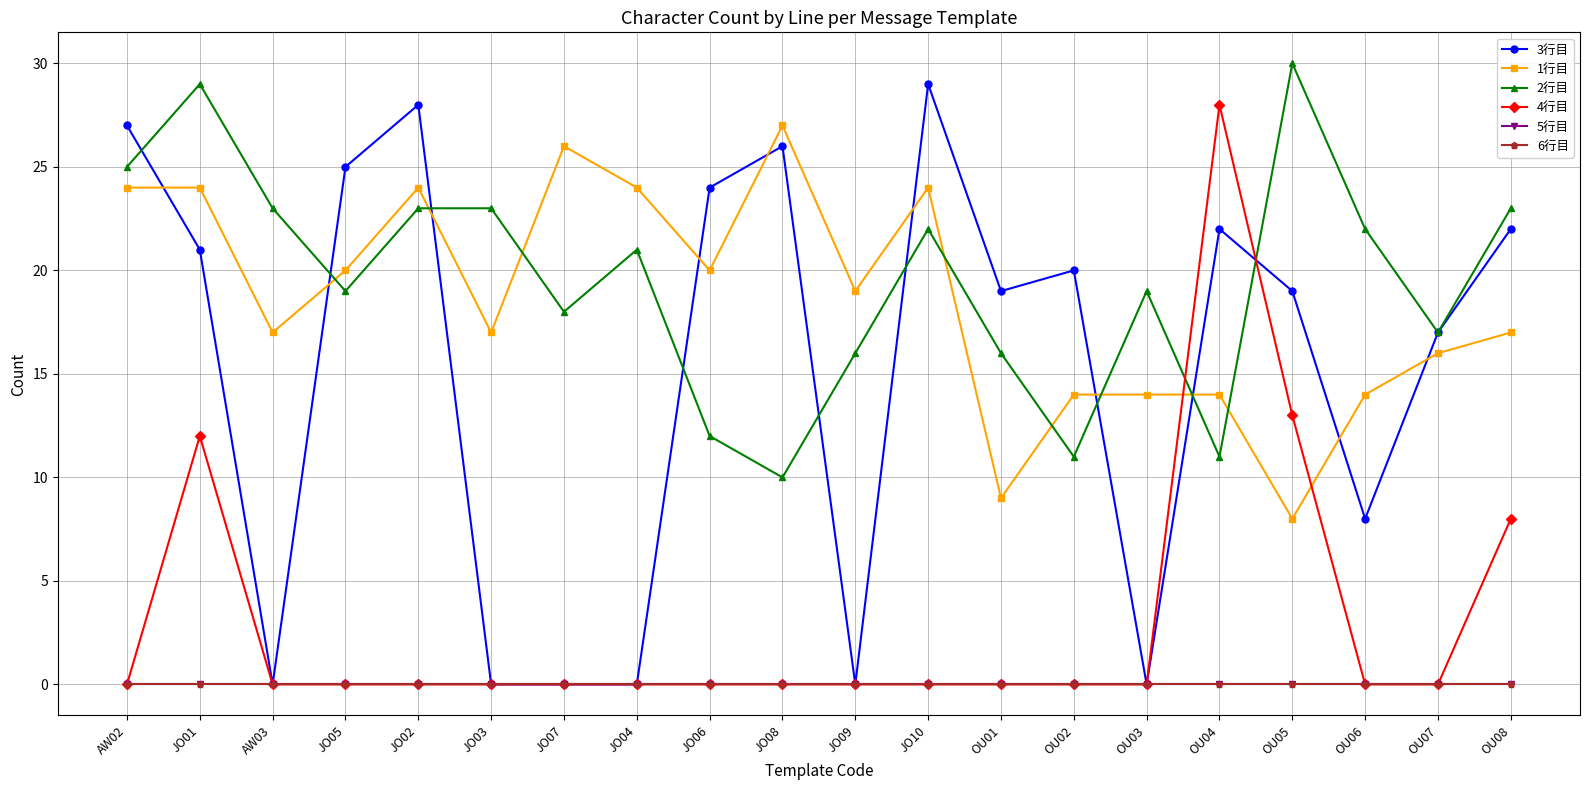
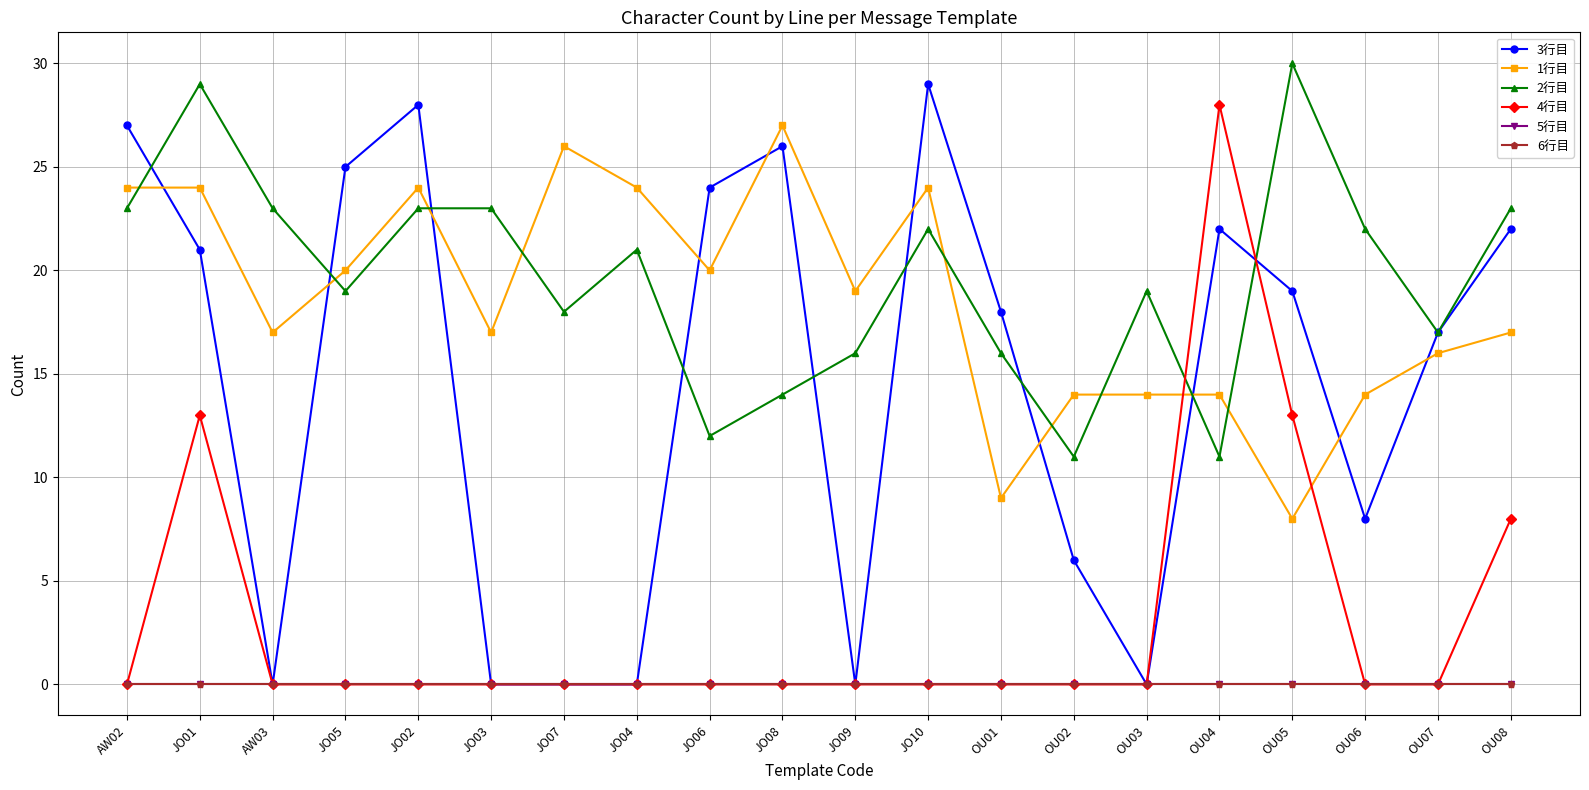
2行目, AW02: 25 -> 23
4行目, JO01: 12 -> 13
2行目, JO08: 10 -> 14
3行目, OU01: 19 -> 18
3行目, OU02: 20 -> 6
